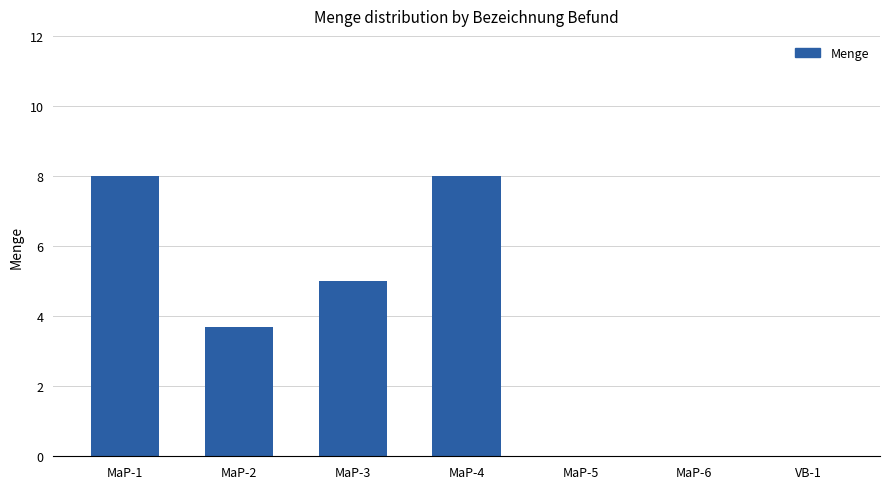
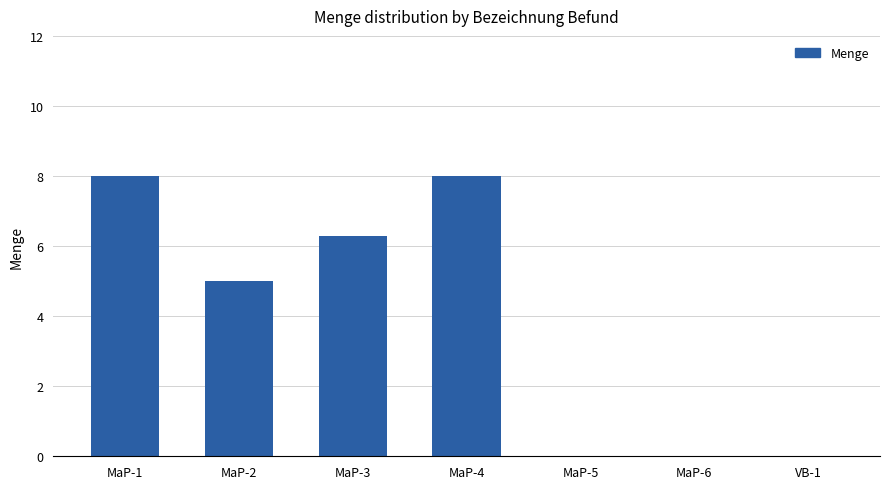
MaP-2: 3.7 -> 5.0
MaP-3: 5.0 -> 6.3
